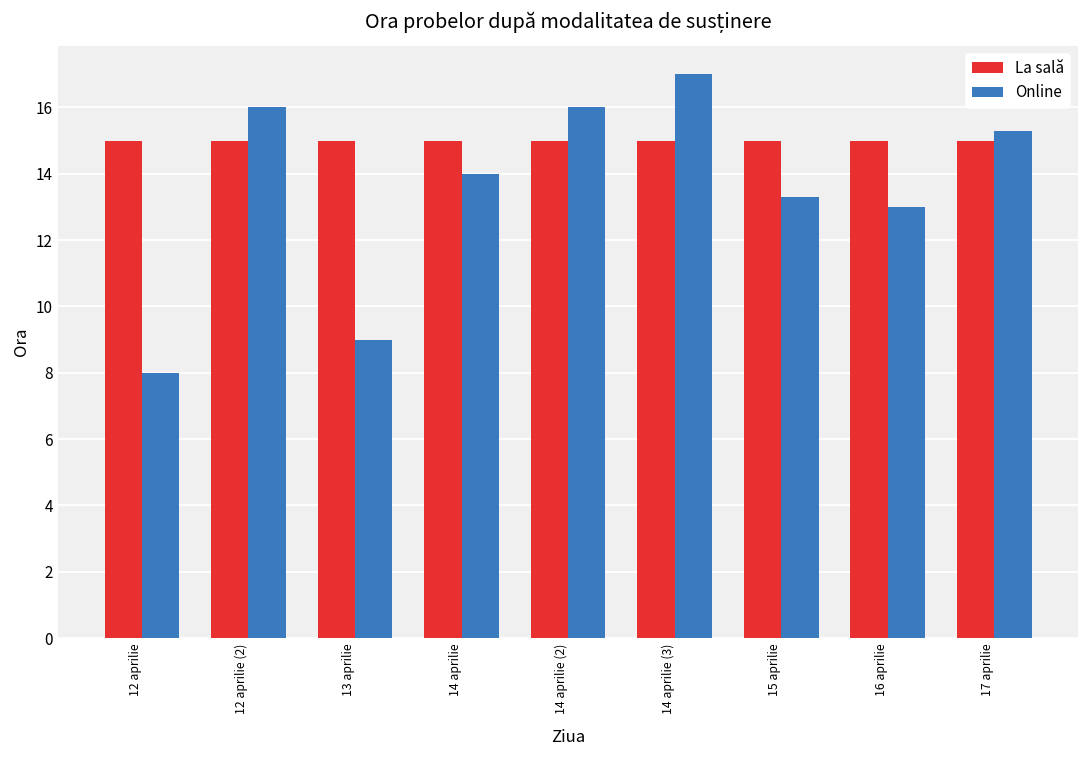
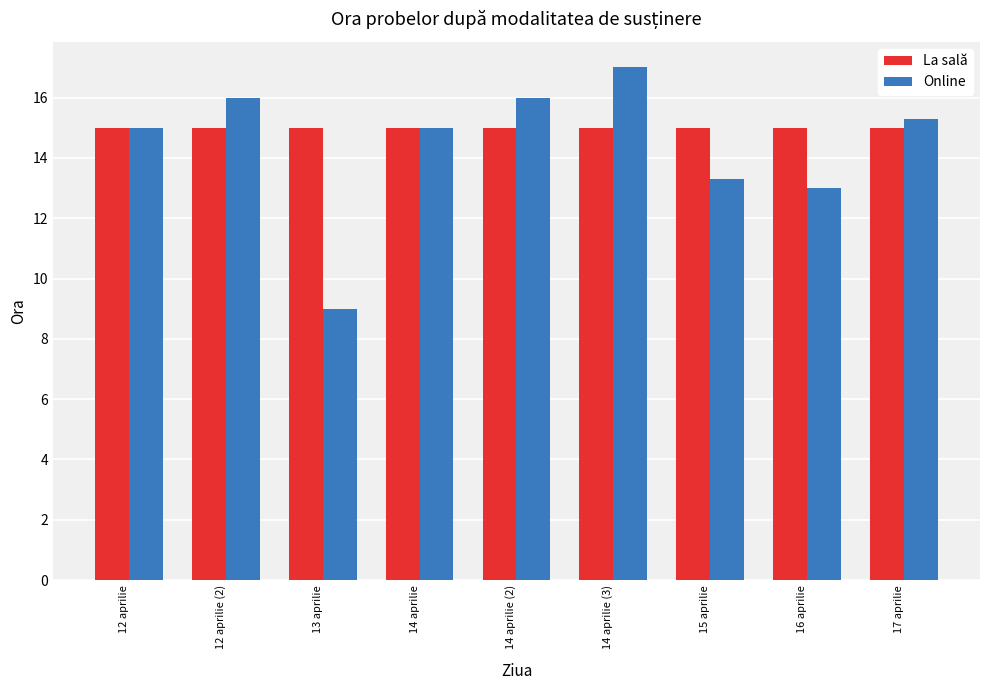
Online, 12 aprilie: 8 -> 15
Online, 14 aprilie: 14 -> 15
